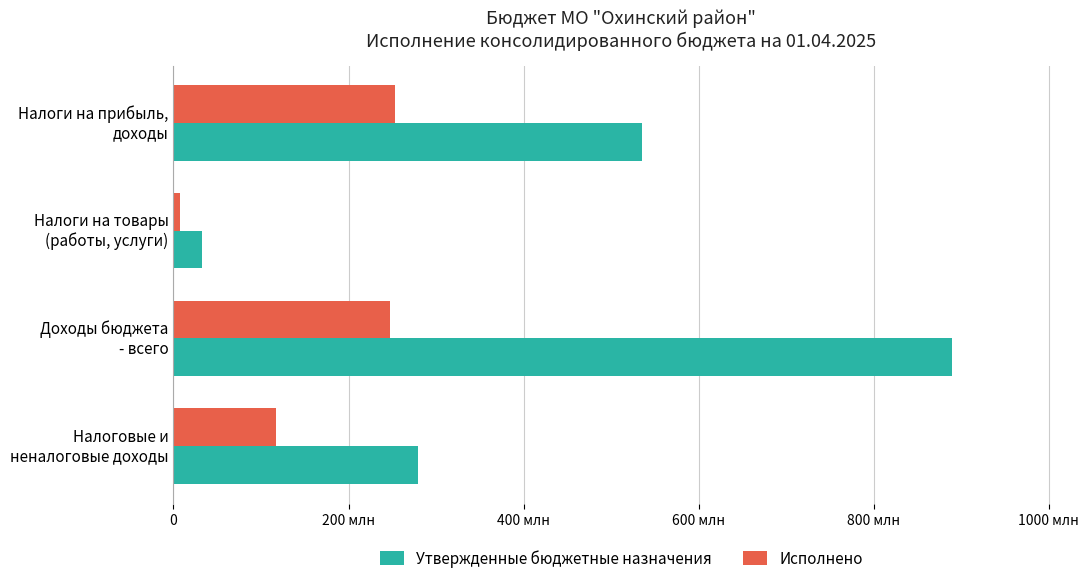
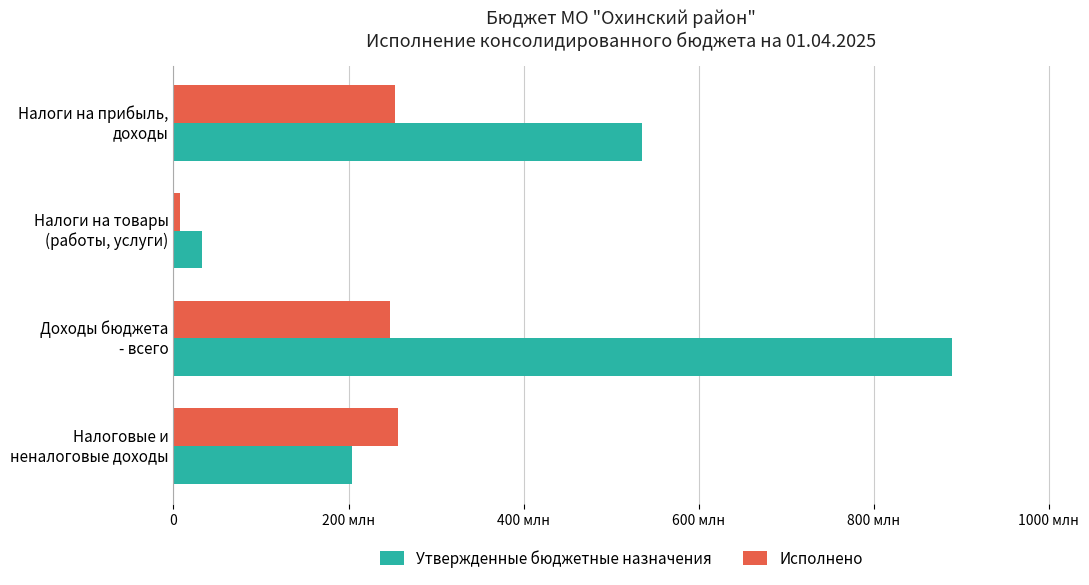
Исполнено, Налоговые и неналоговые доходы: 120 млн -> 260 млн
Утвержденные бюджетные назначения, Налоговые и неналоговые доходы: 280 млн -> 200 млн
